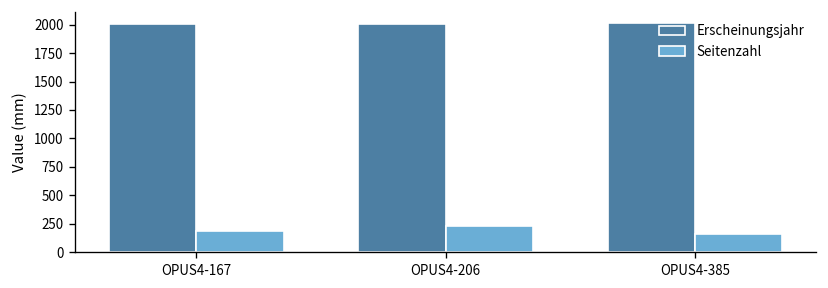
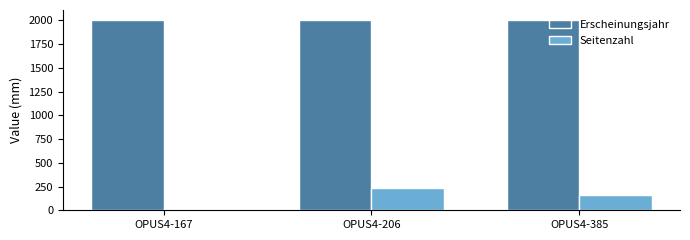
Seitenzahl, OPUS4-167: 200 -> 0
